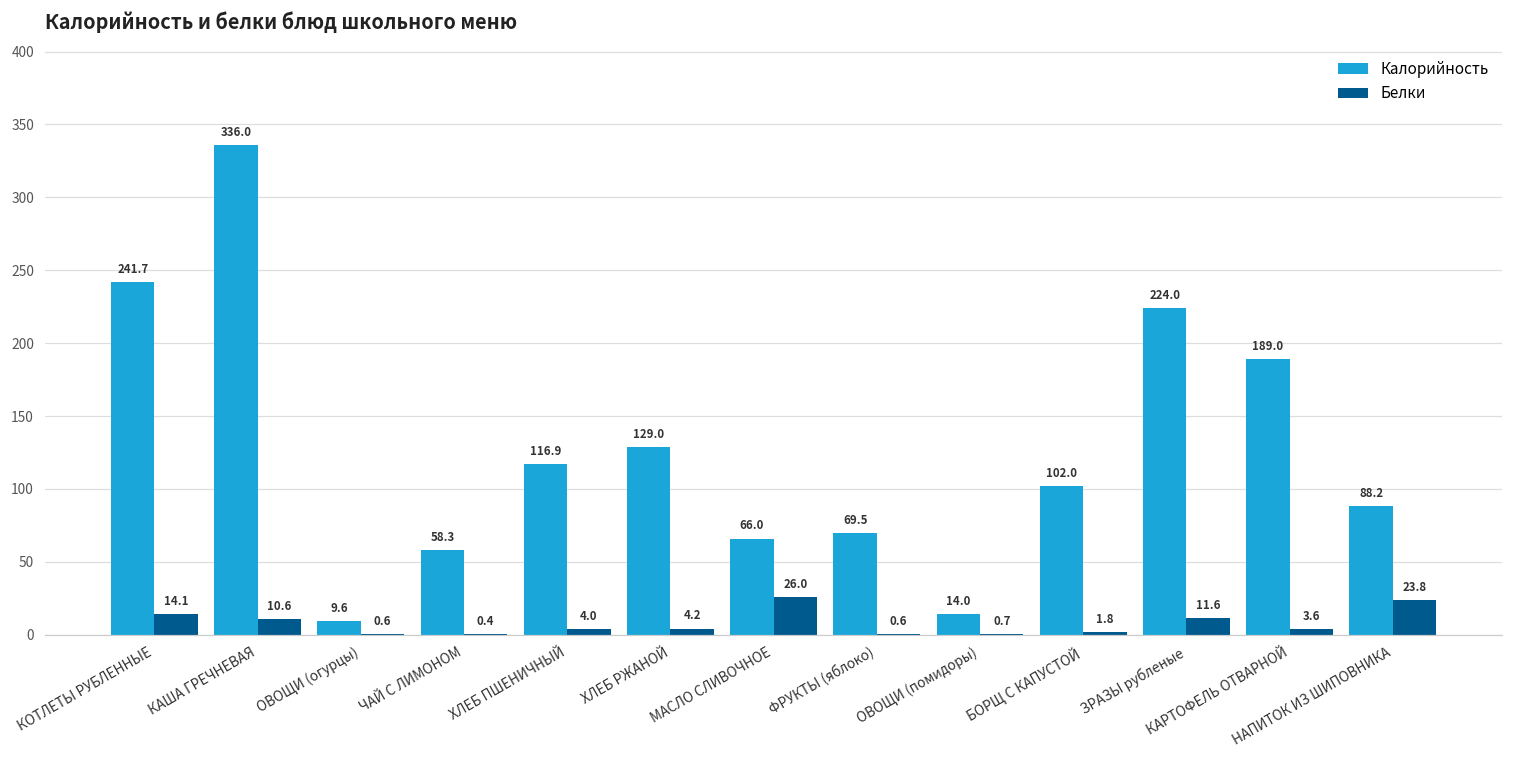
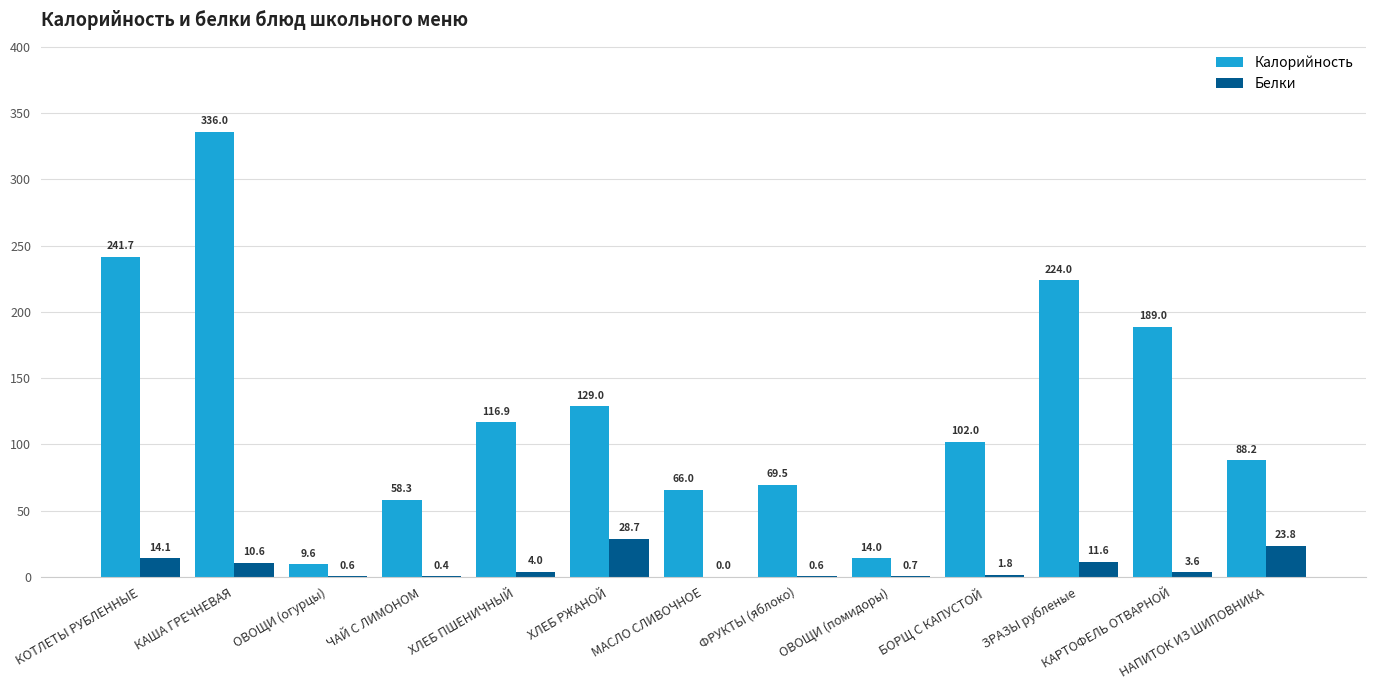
Белки, ХЛЕБ РЖАНОЙ: 4.2 -> 28.7
Белки, МАСЛО СЛИВОЧНОЕ: 26.0 -> 0.0
